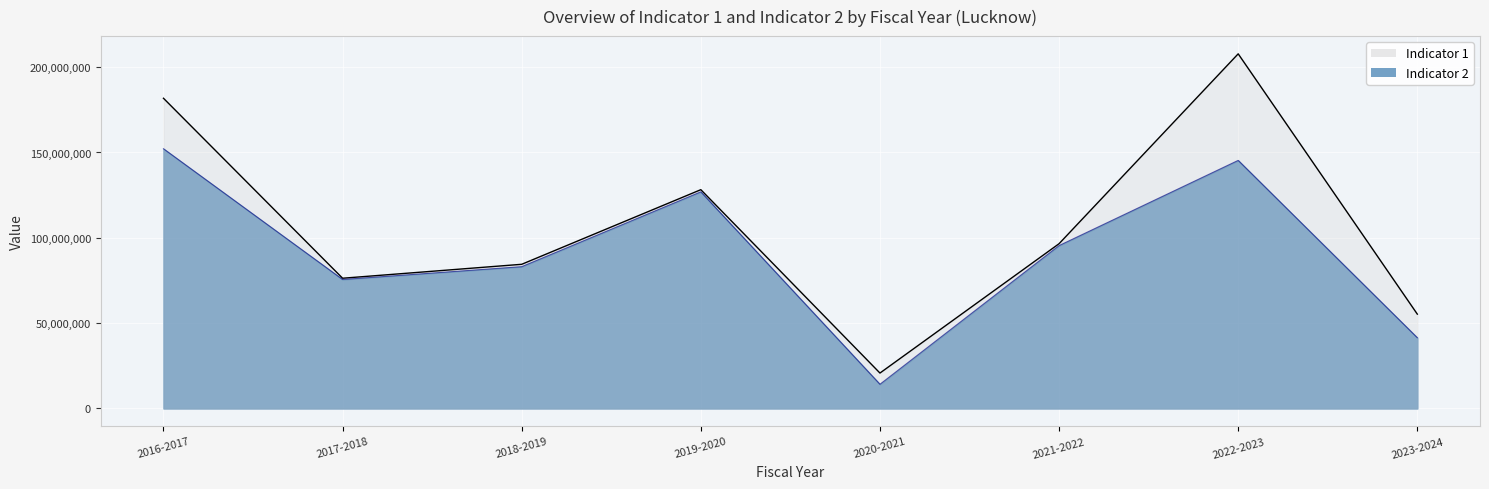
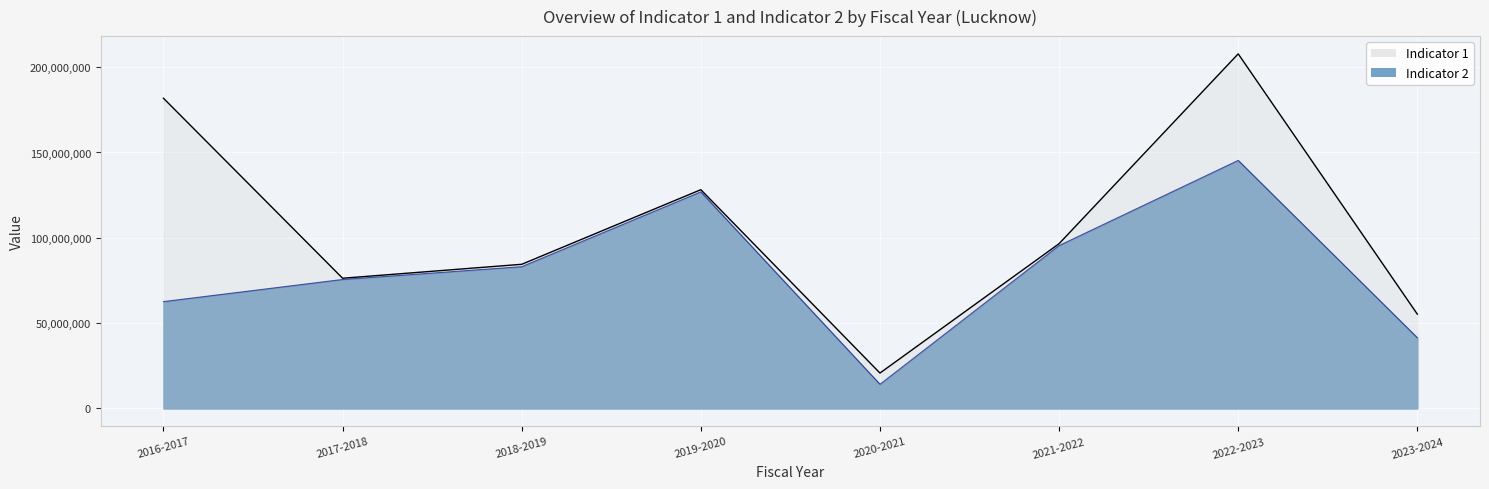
Indicator 2, 2016-2017: 152,000,000 -> 63,000,000
